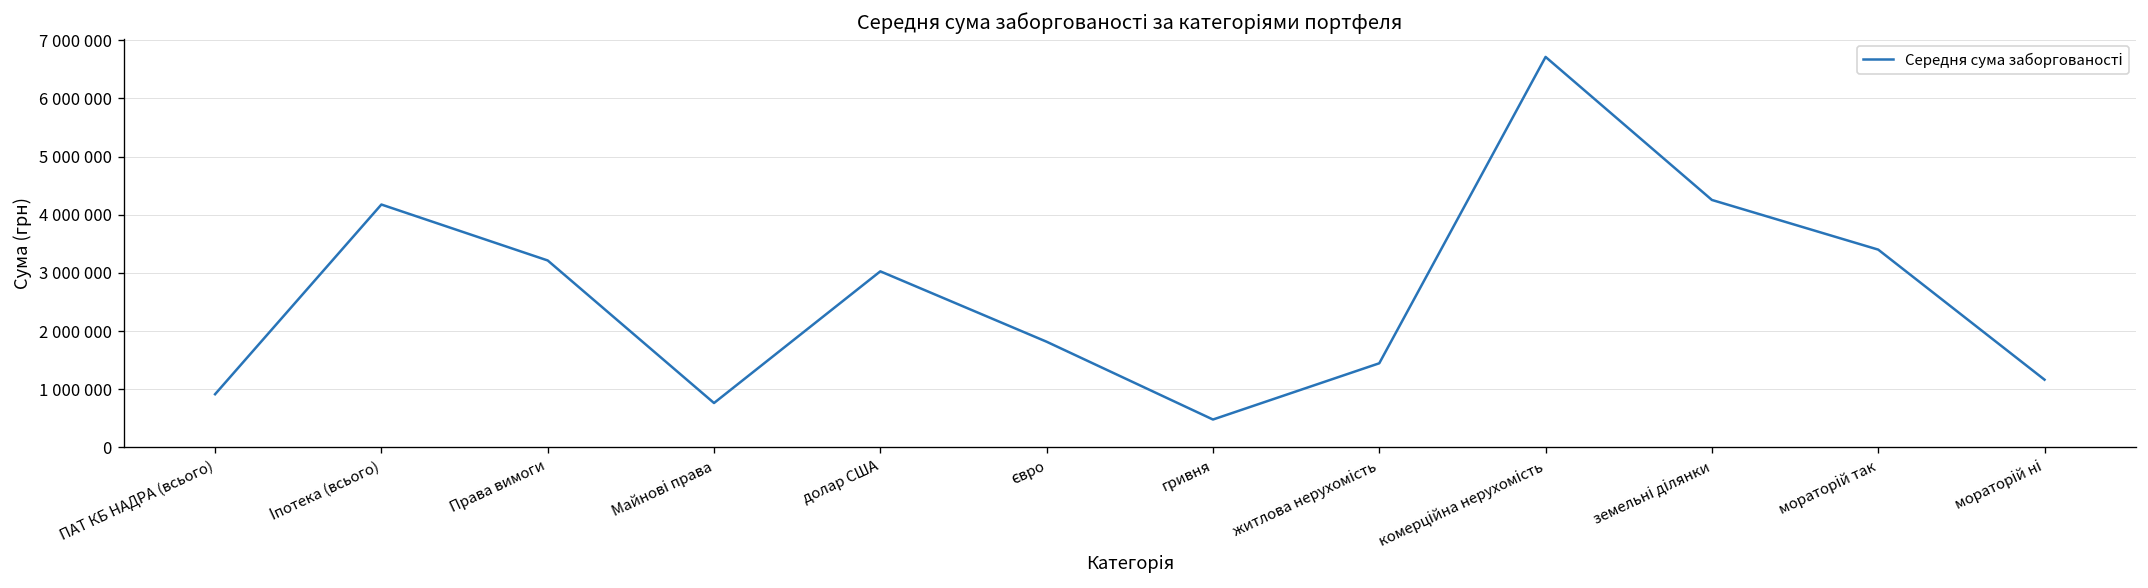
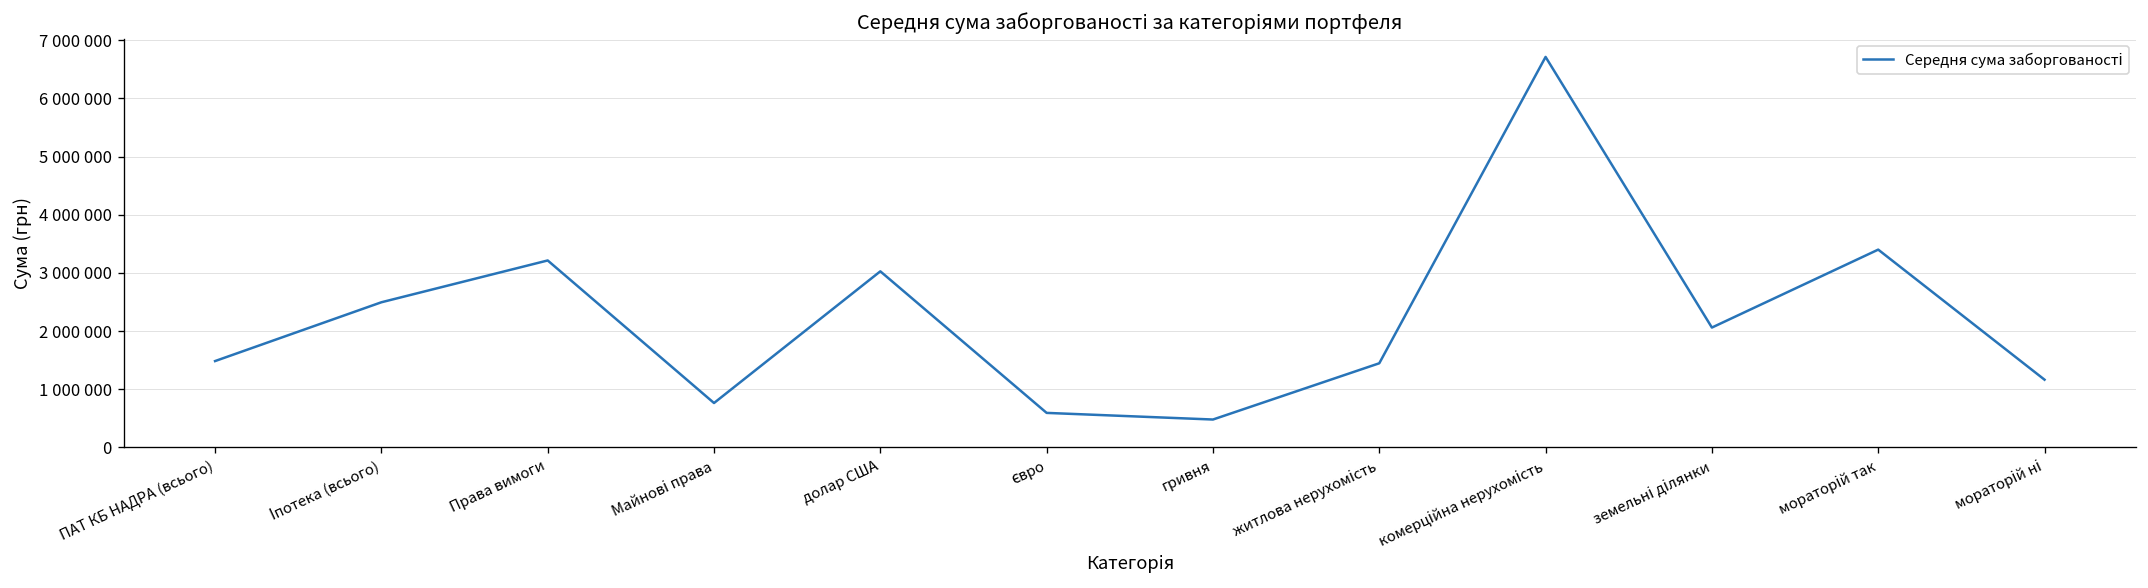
ПАТ КБ НАДРА (всього): 900000 -> 1500000
Іпотека (всього): 4200000 -> 2500000
євро: 1800000 -> 600000
земельні ділянки: 4300000 -> 2100000
